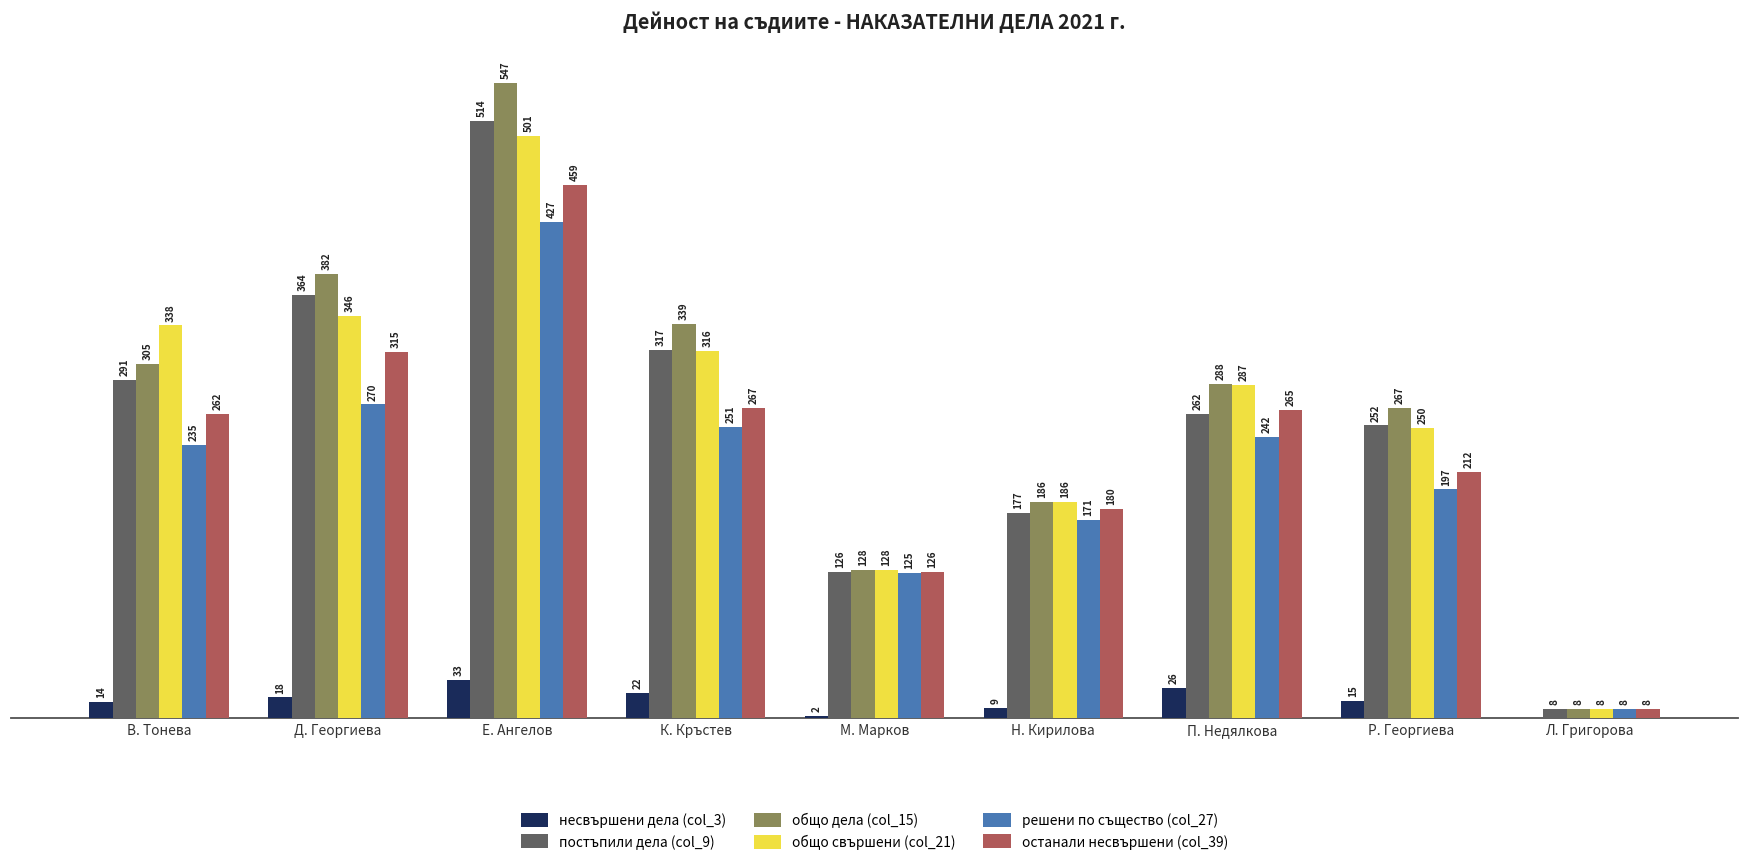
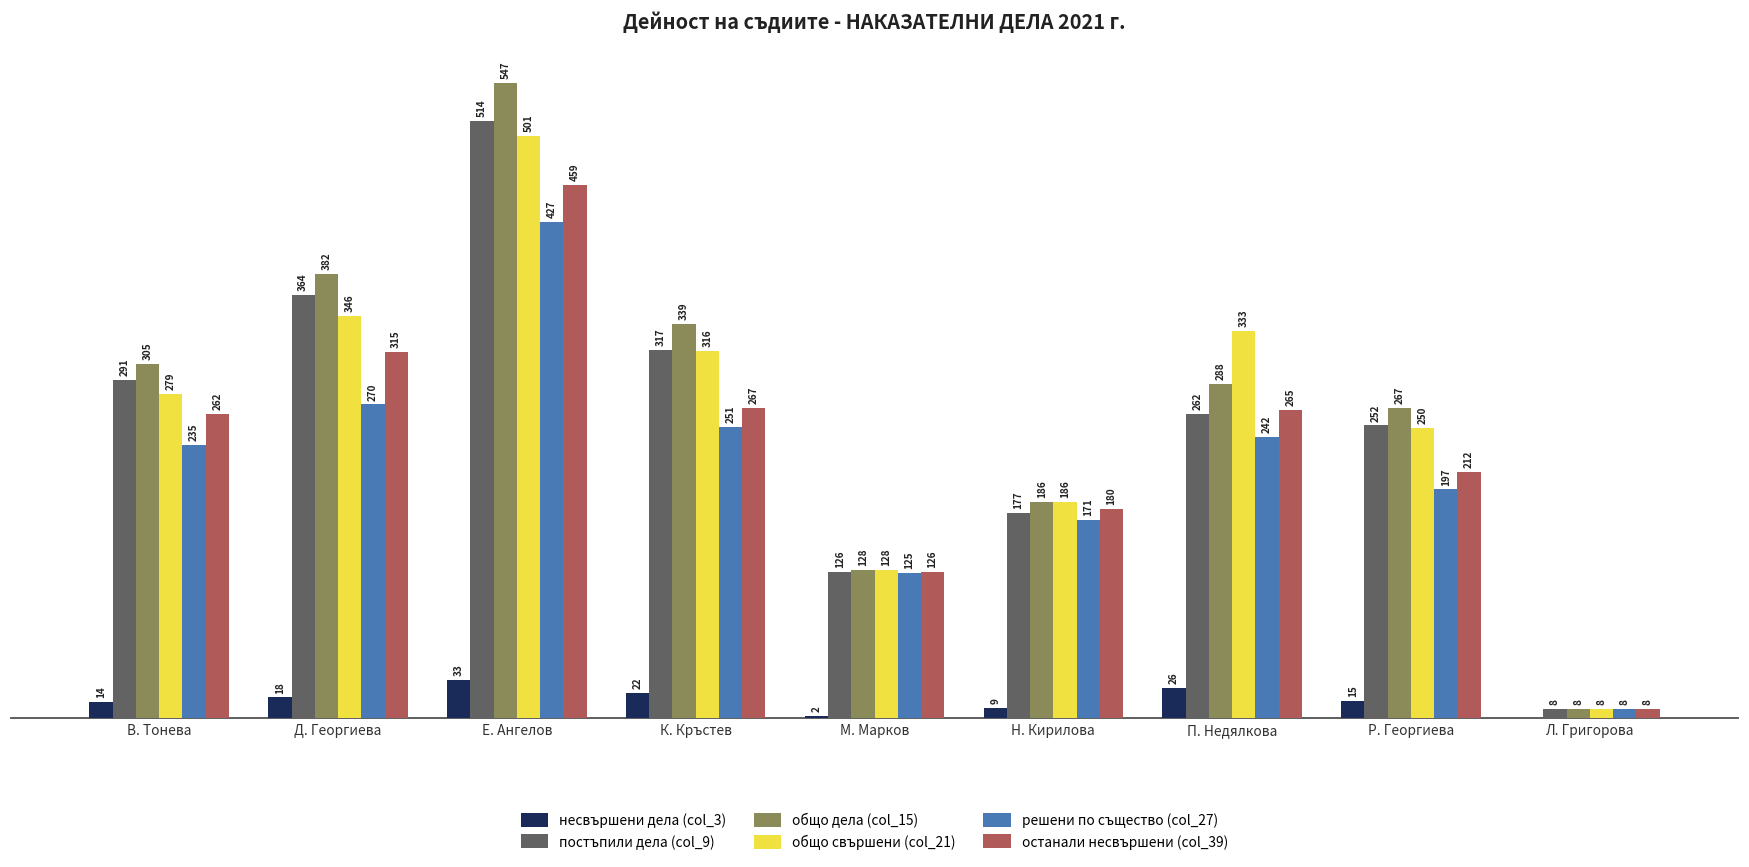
общо свършени (col_21), В. Тонева: 338 -> 279
общо свършени (col_21), П. Недялкова: 287 -> 333
